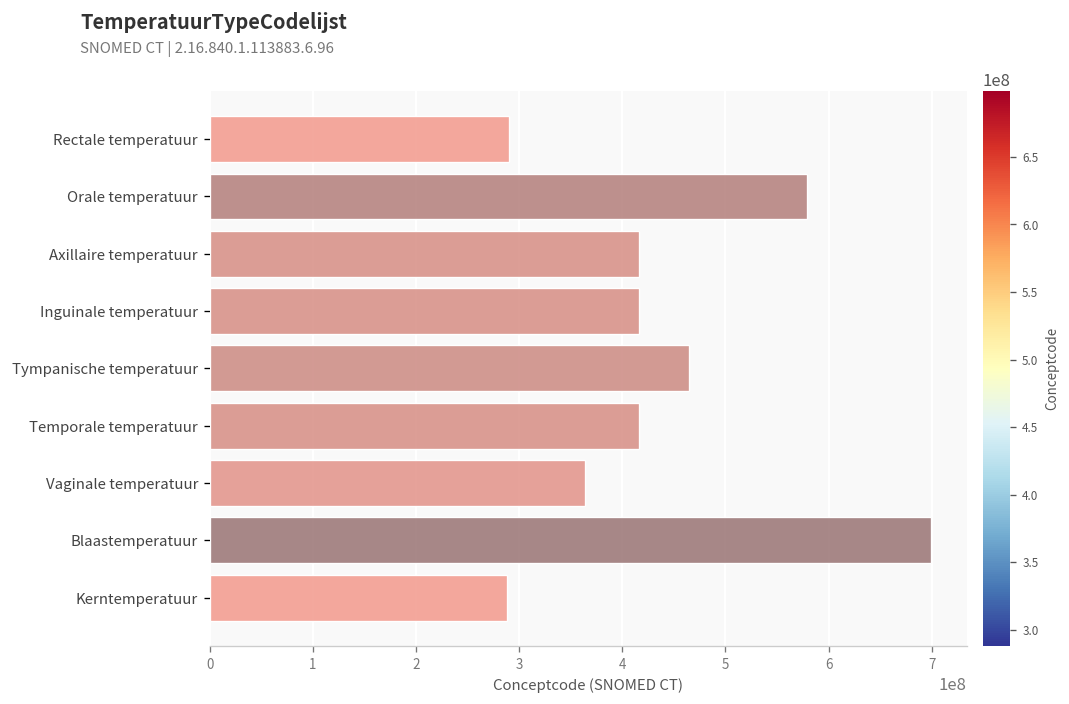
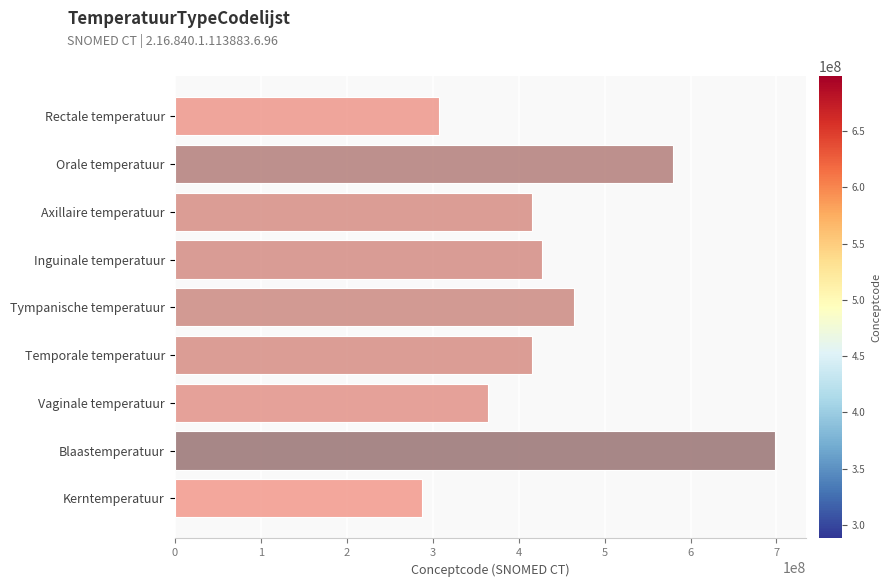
Rectale temperatuur: 290000000 -> 310000000
Inguinale temperatuur: 420000000 -> 430000000
